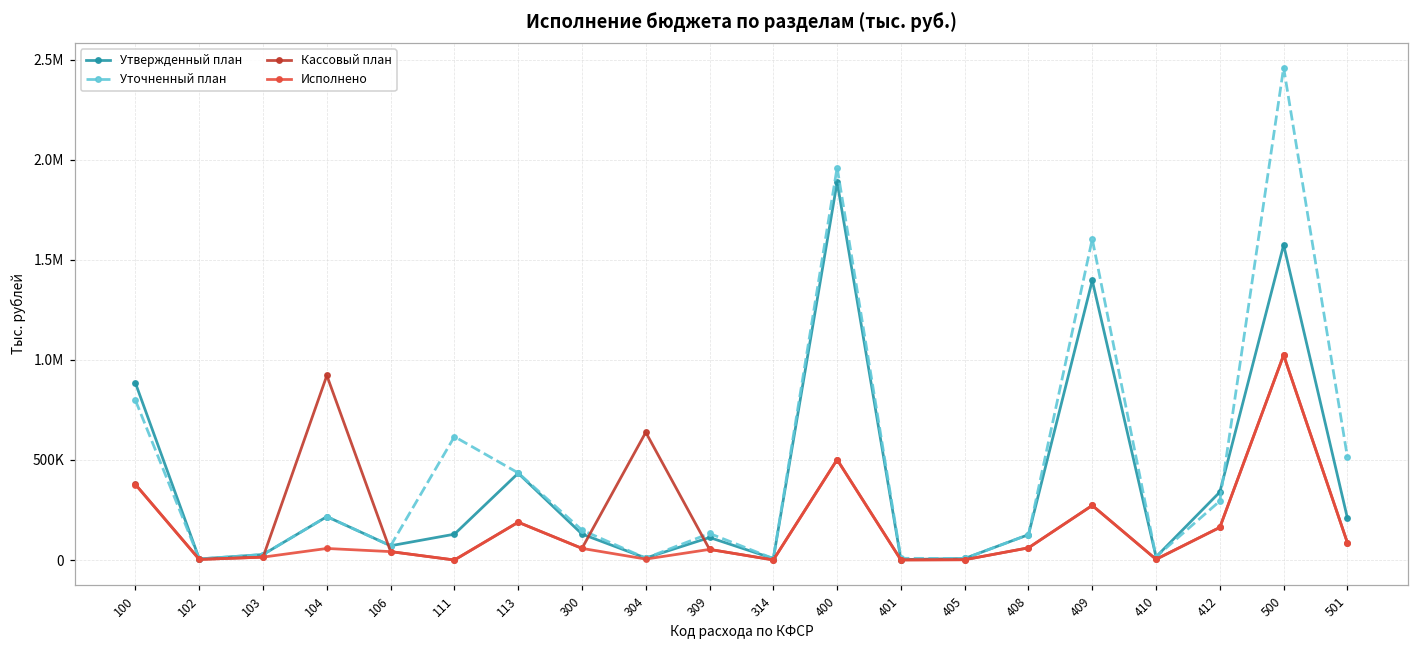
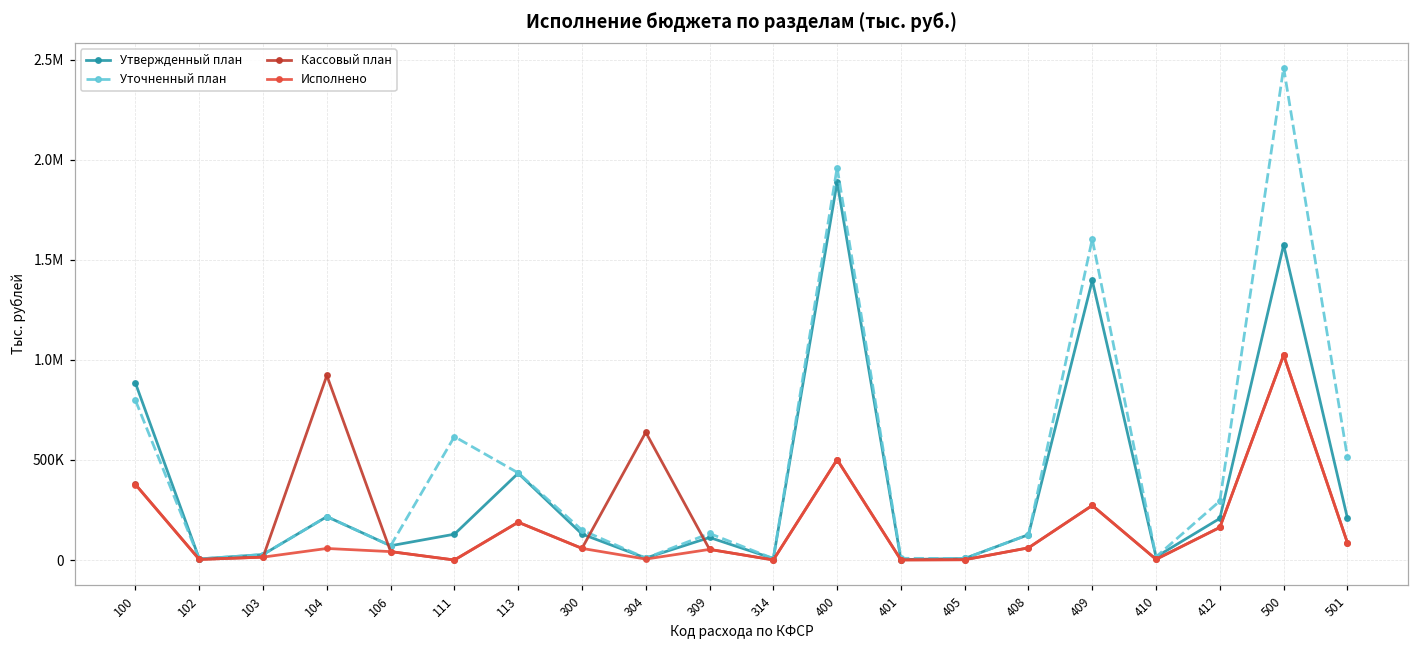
Утвержденный план, 412: 340000 -> 210000
